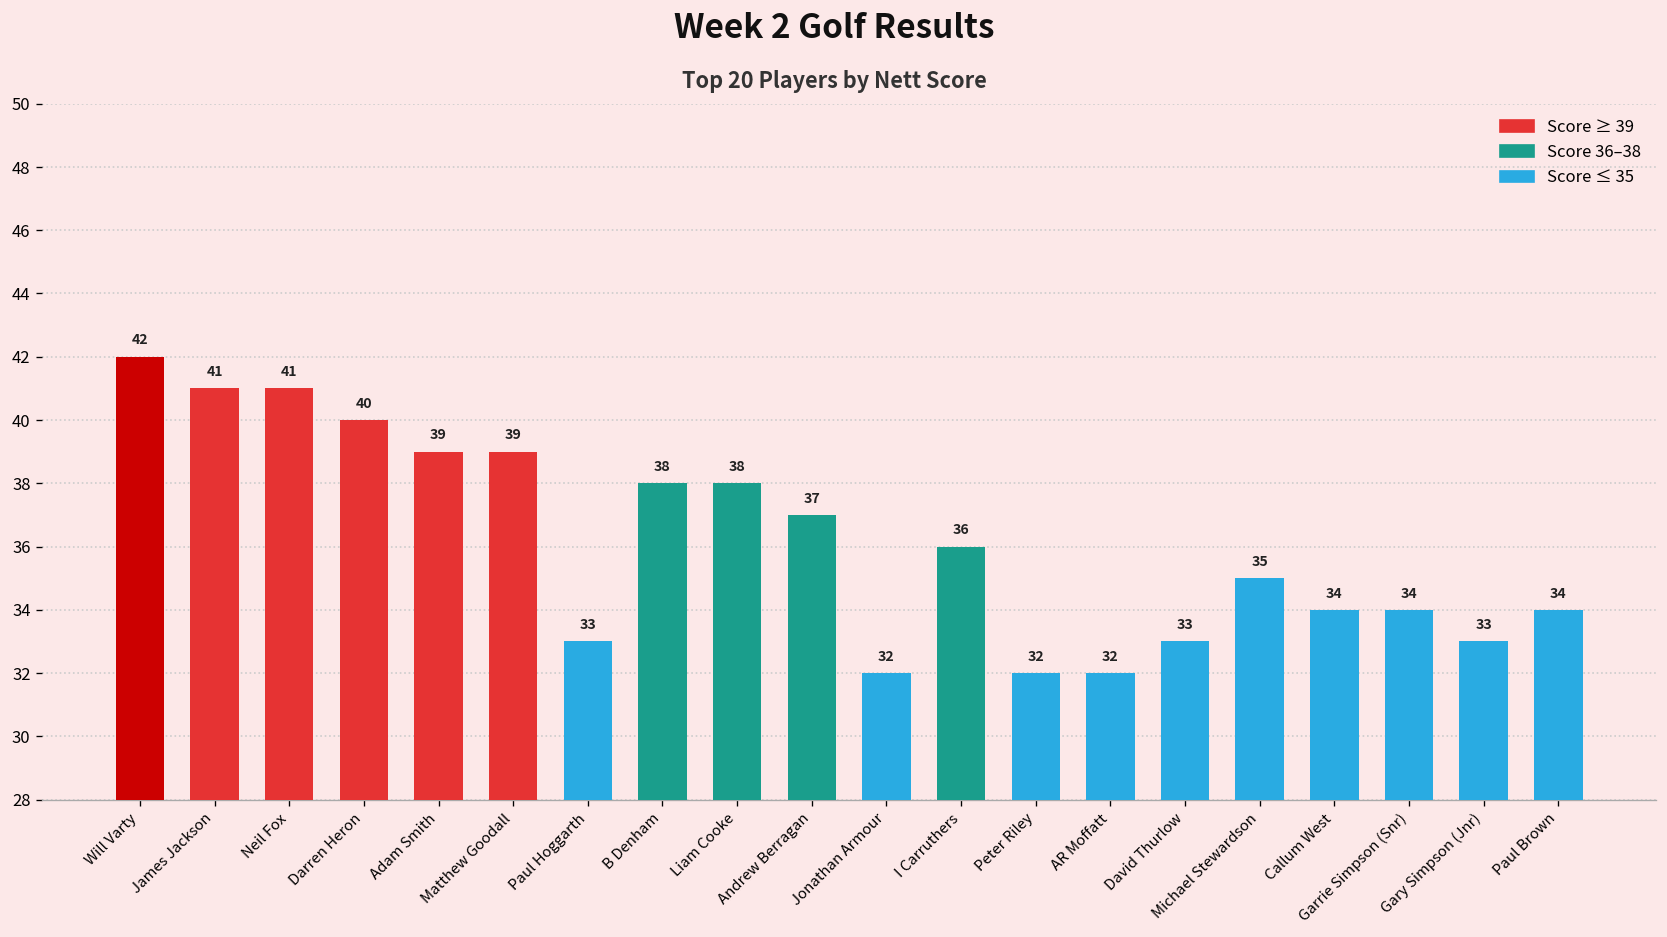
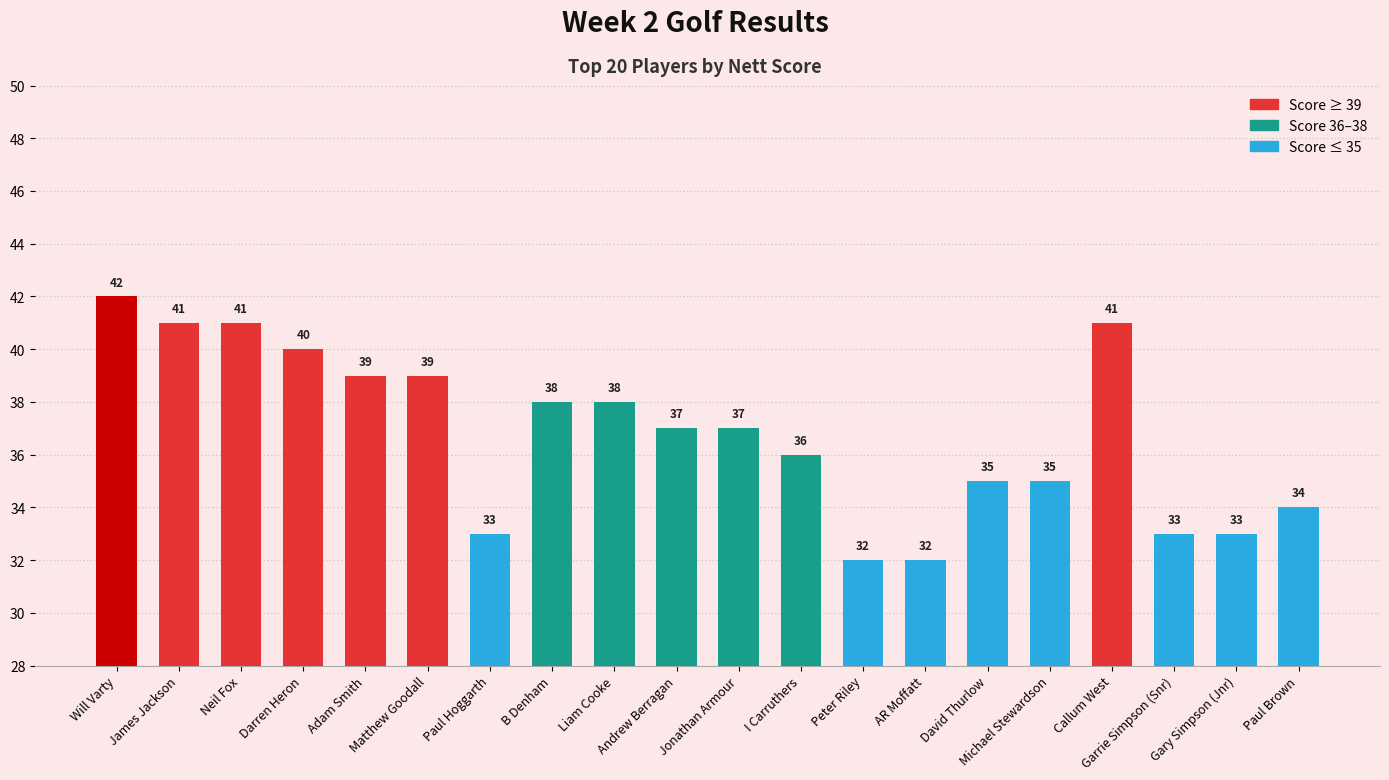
Jonathan Armour: 32 -> 37
David Thurlow: 33 -> 35
Callum West: 34 -> 41
Garrie Simpson (Snr): 34 -> 33
